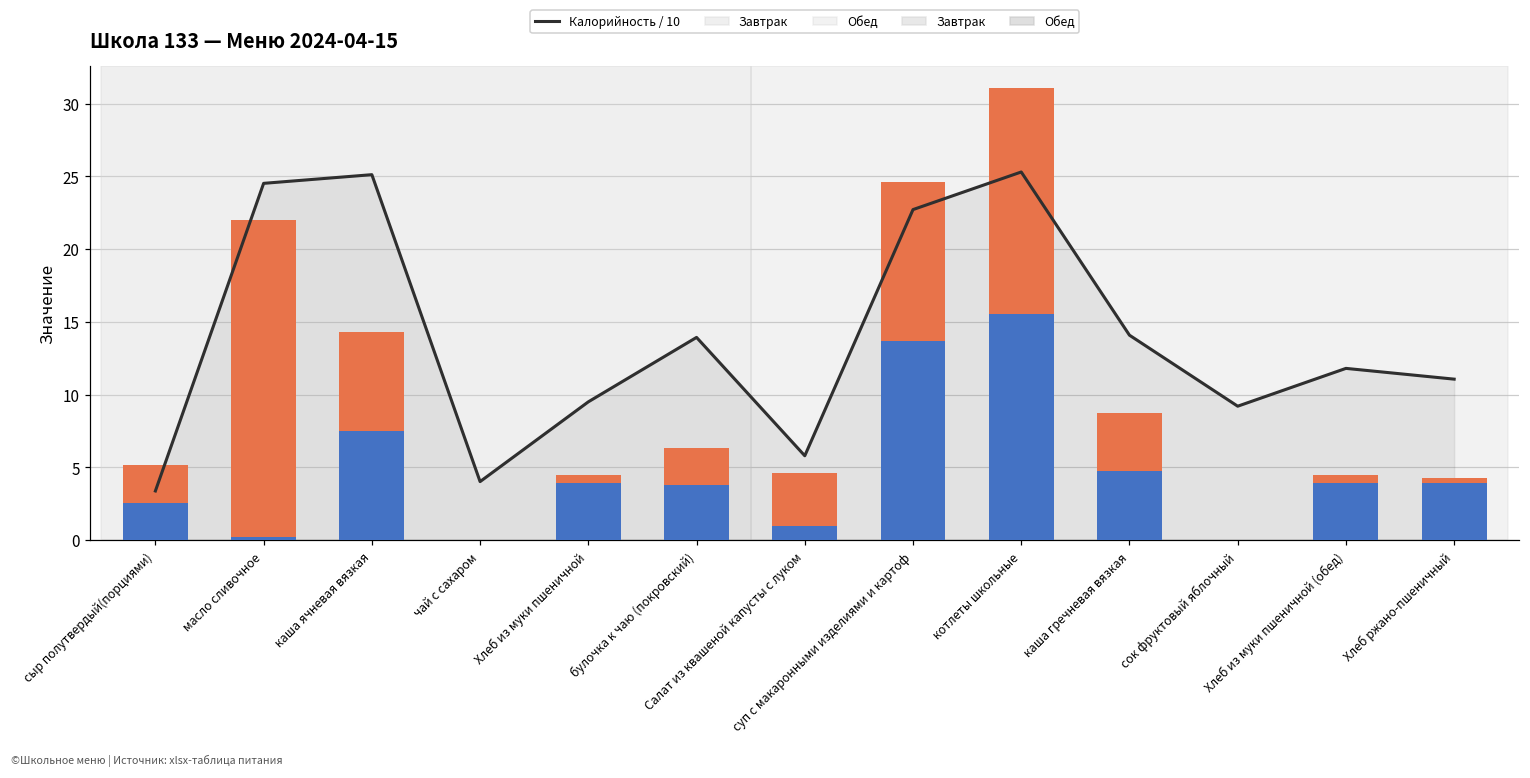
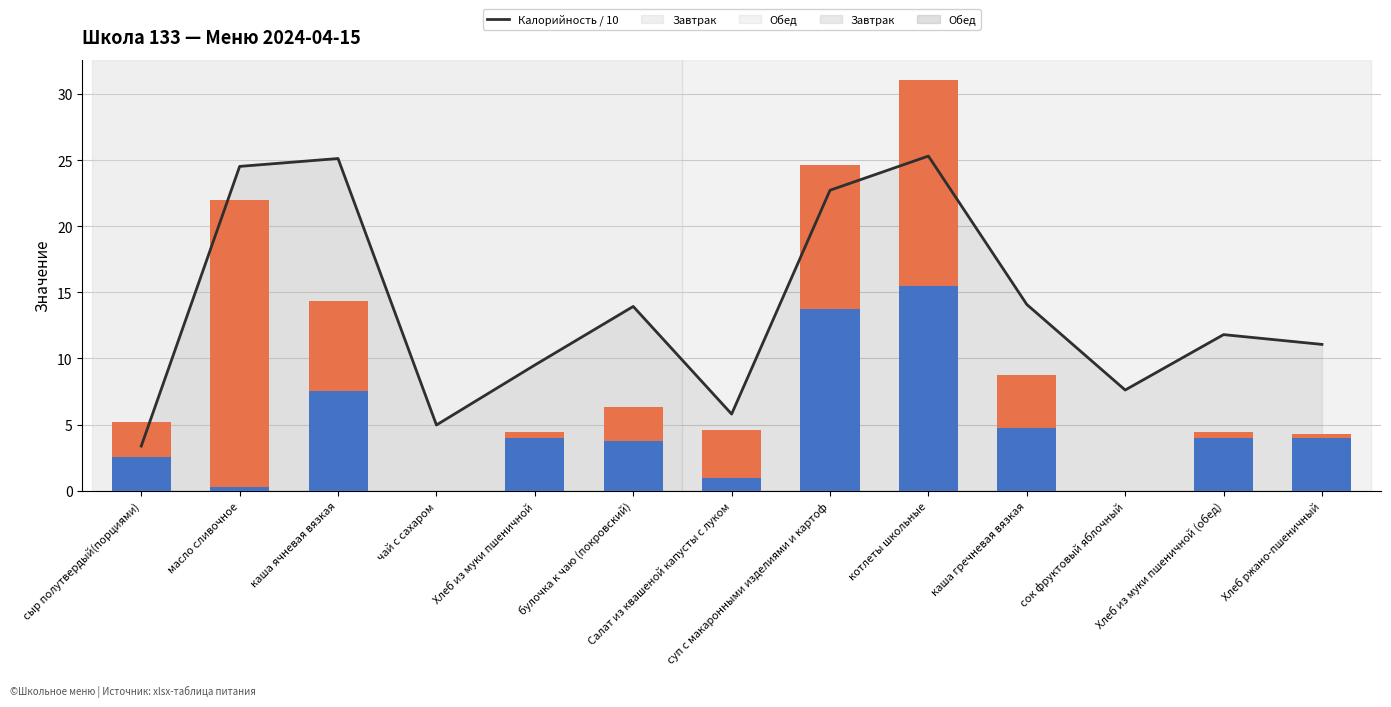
Калорийность / 10, чай с сахаром: 4.0 -> 5.0
Калорийность / 10, сок фруктовый яблочный: 9.2 -> 7.6
